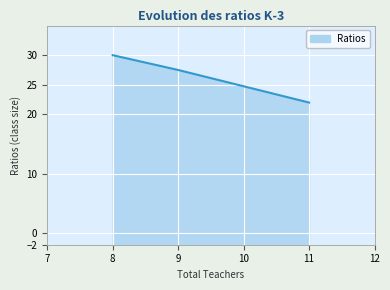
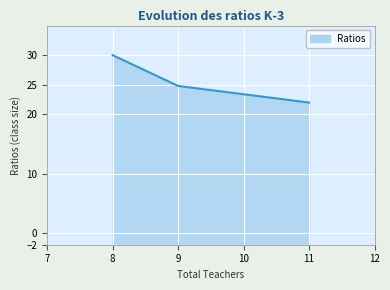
9: 28 -> 25
